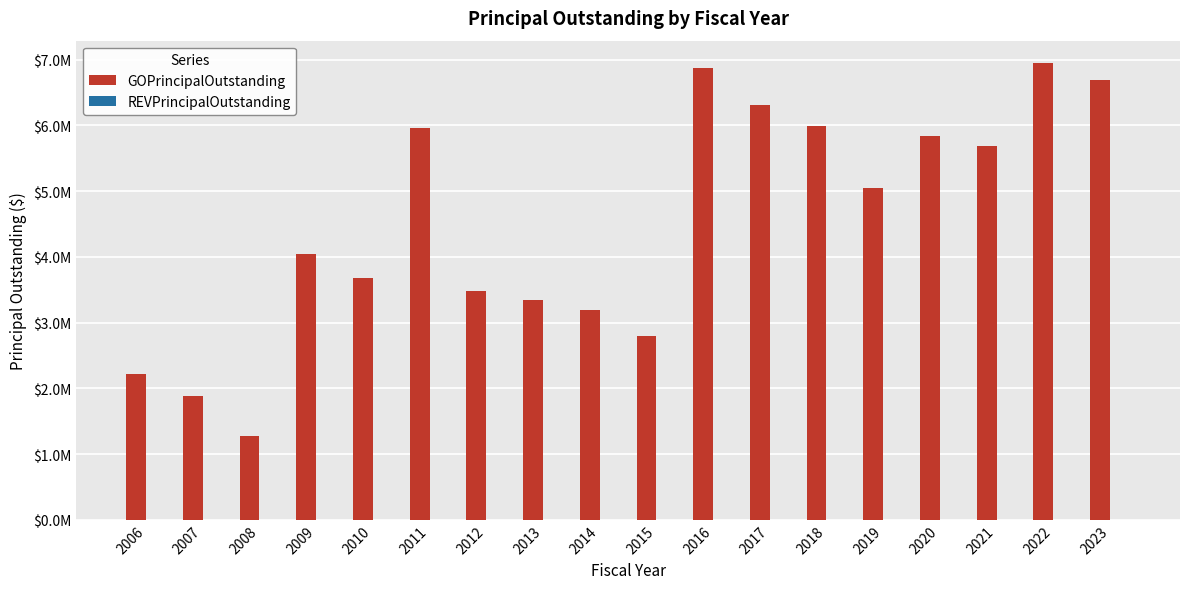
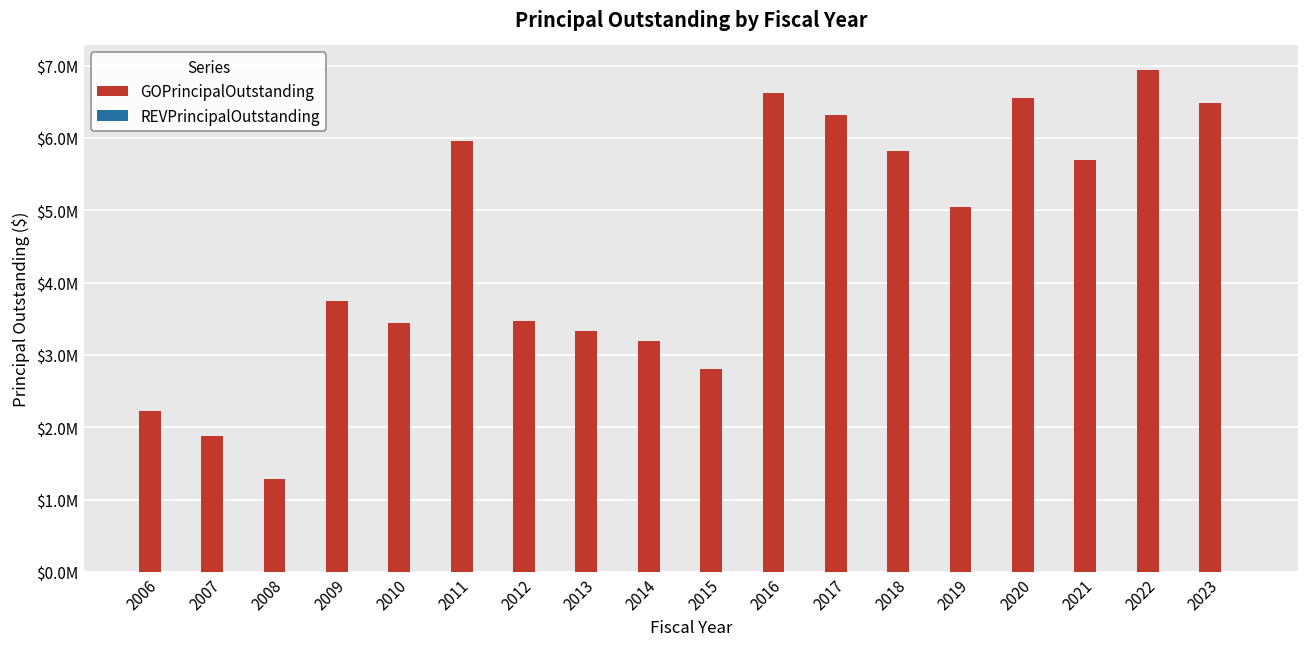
GOPrincipalOutstanding, 2009: $4000000 -> $3800000
GOPrincipalOutstanding, 2010: $3700000 -> $3400000
GOPrincipalOutstanding, 2016: $6900000 -> $6600000
GOPrincipalOutstanding, 2018: $6000000 -> $5800000
GOPrincipalOutstanding, 2020: $5800000 -> $6500000
GOPrincipalOutstanding, 2023: $6700000 -> $6500000
